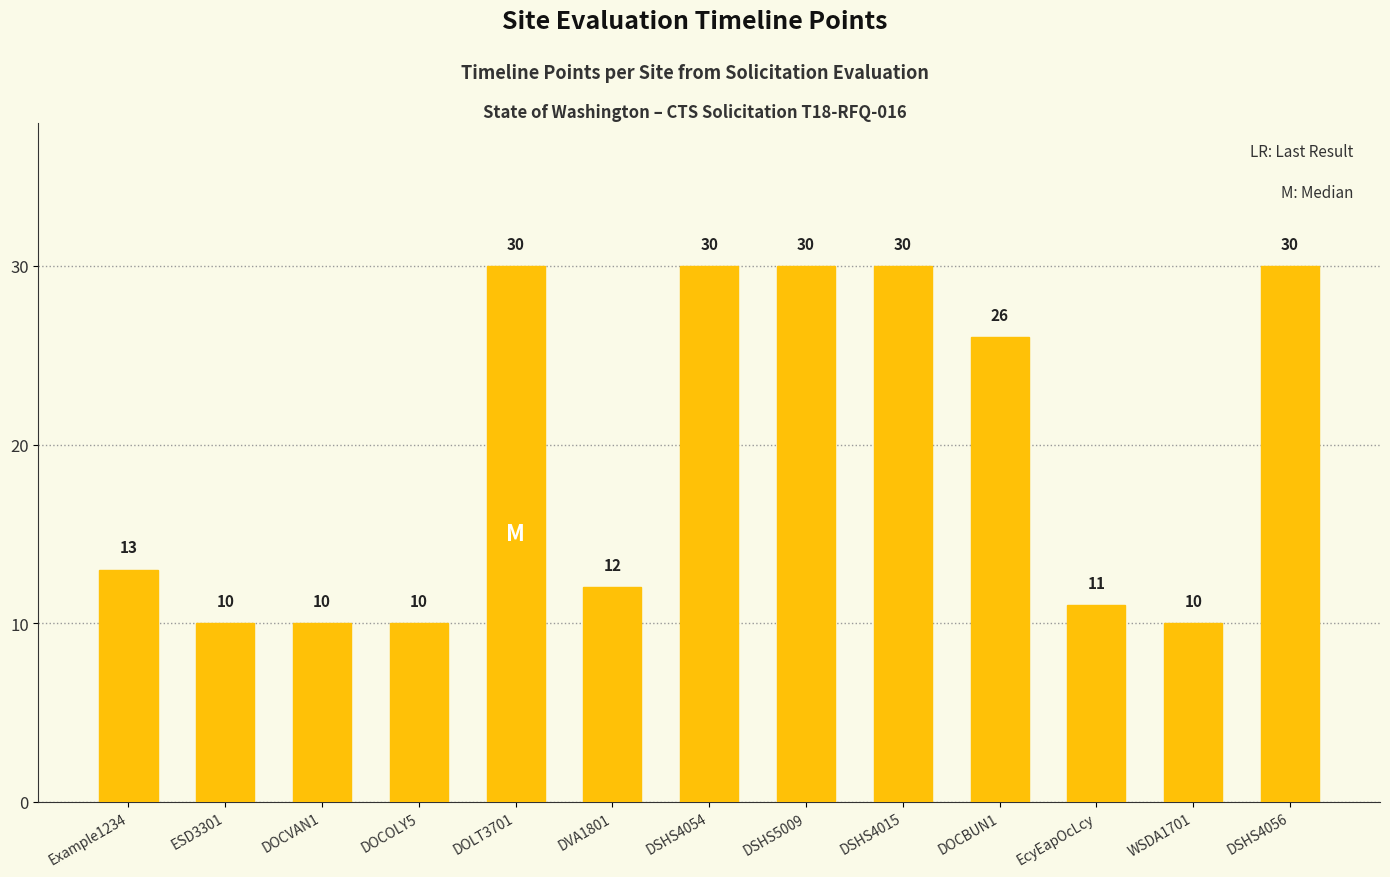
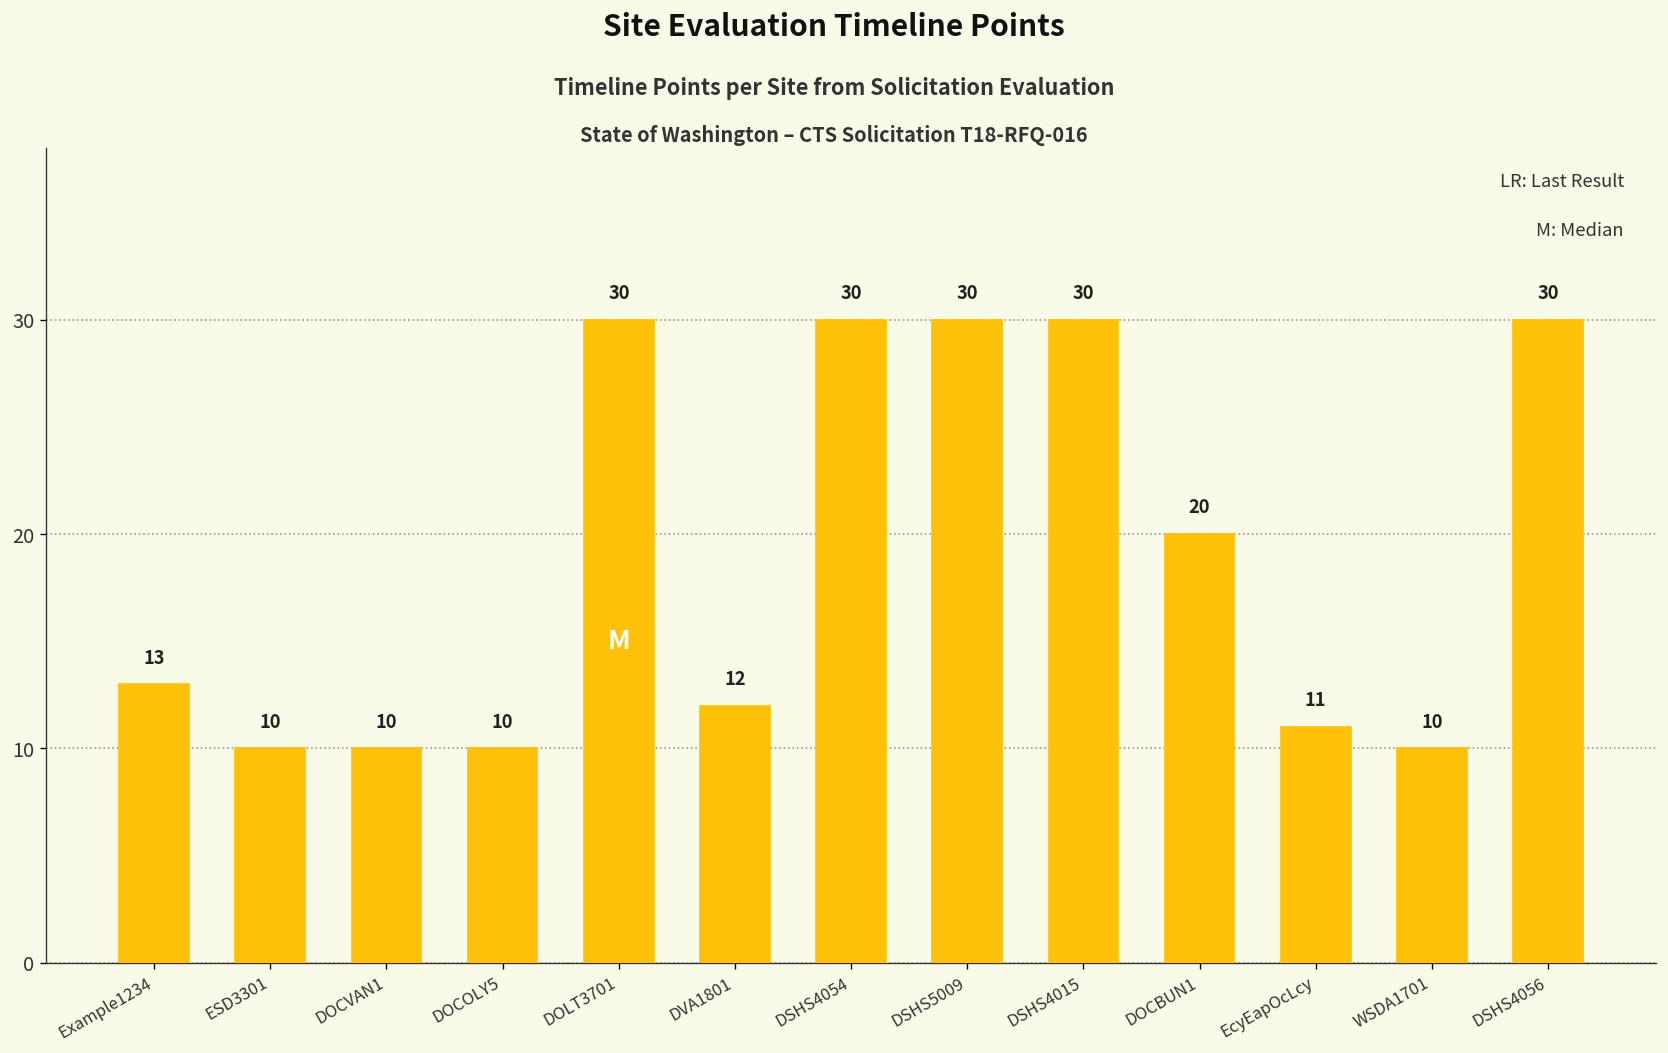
DOCBUN1: 26 -> 20
